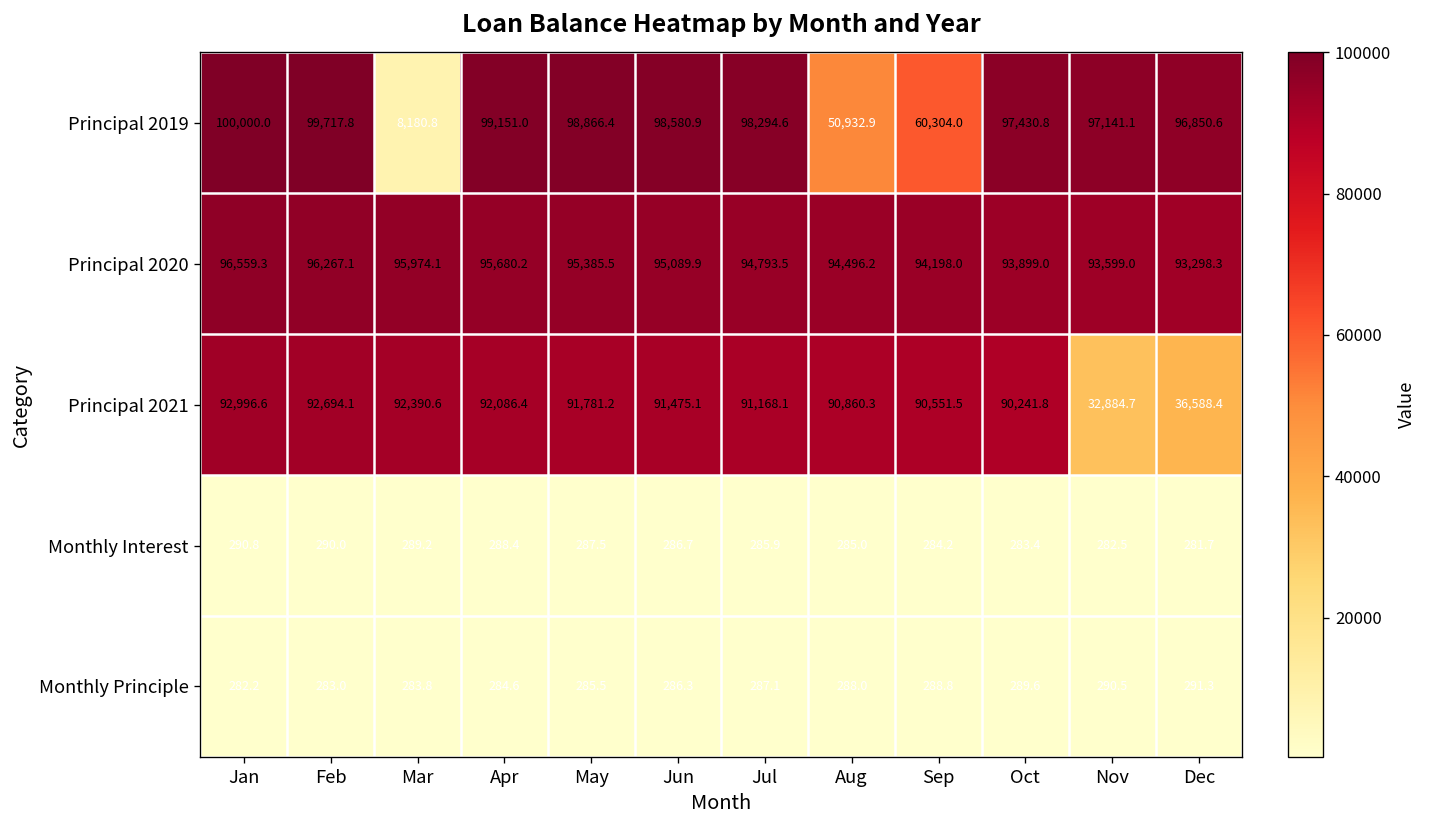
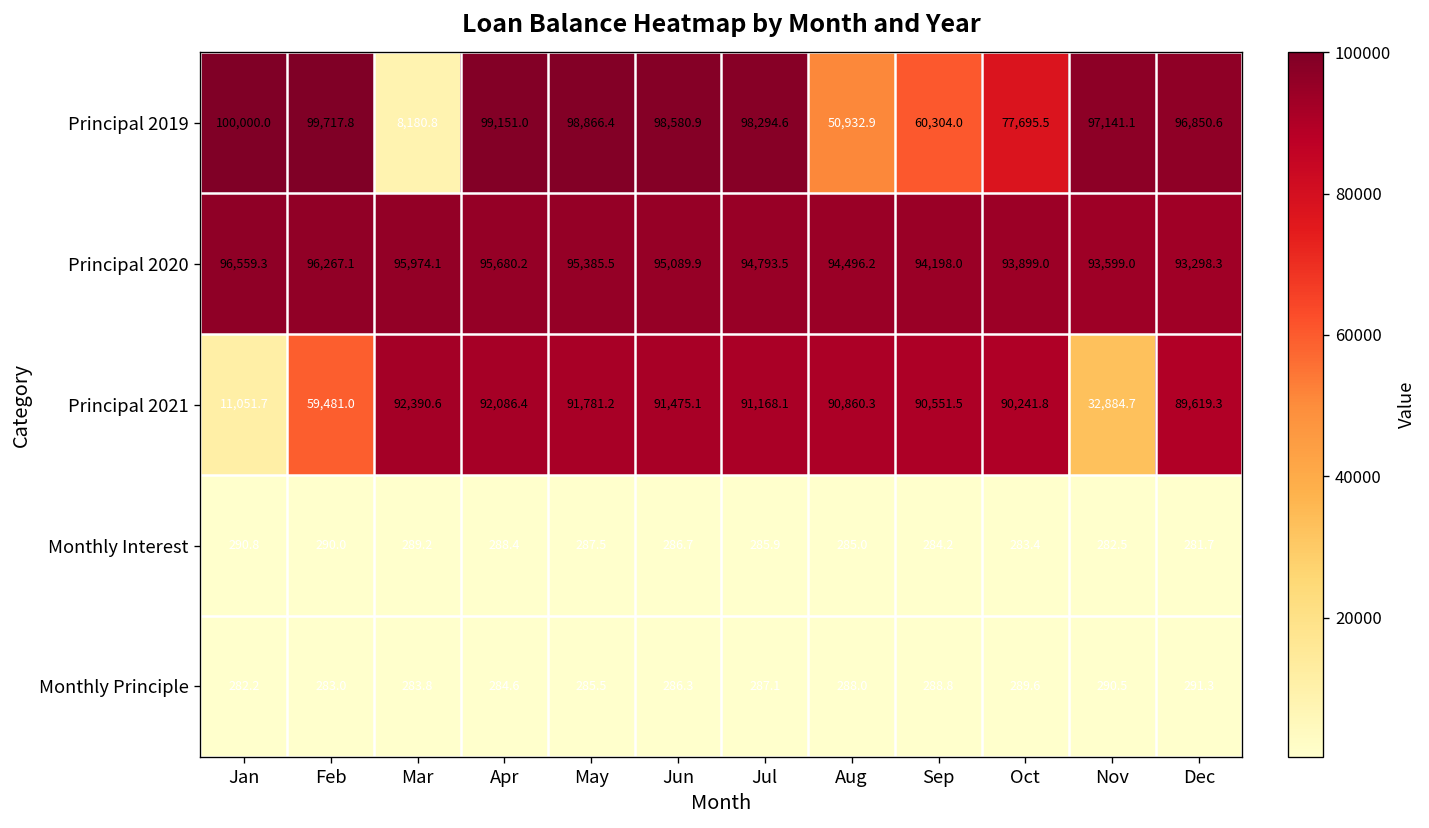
Principal 2019, Oct: 97,430.8 -> 77,695.5
Principal 2021, Jan: 92,996.6 -> 11,051.7
Principal 2021, Feb: 92,694.1 -> 59,481.0
Principal 2021, Dec: 36,588.4 -> 89,619.3
